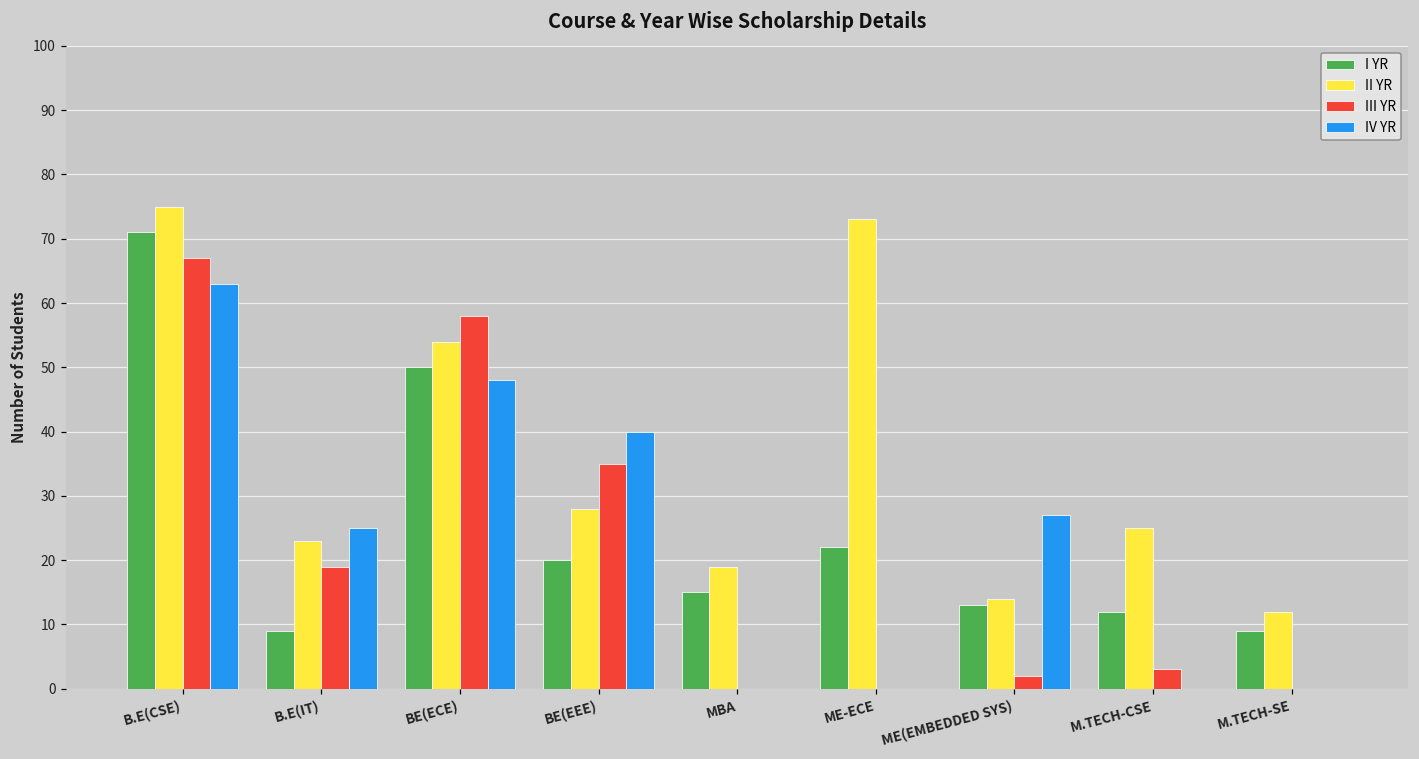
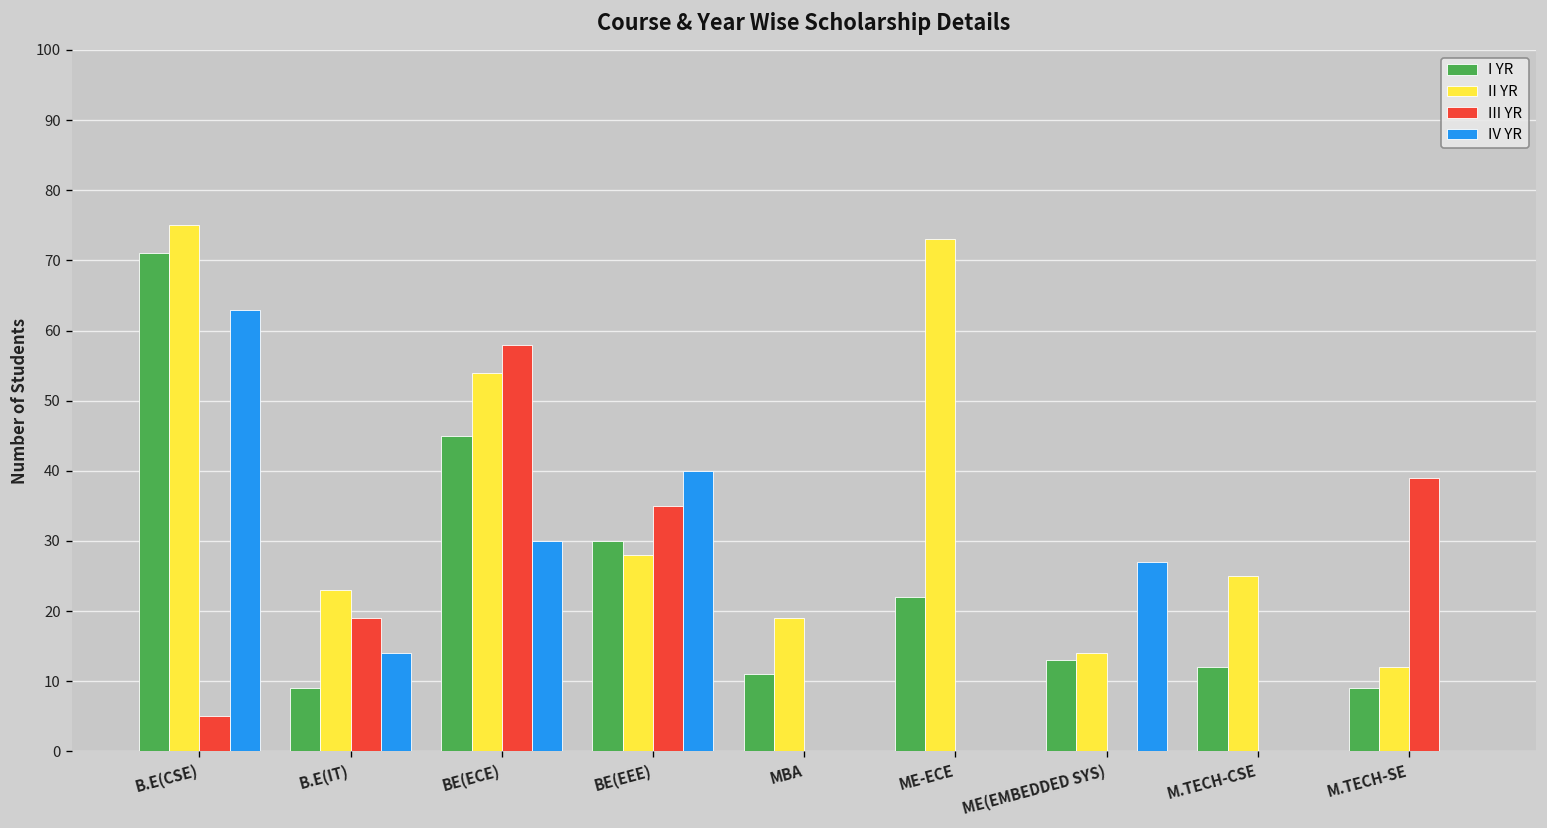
III YR, B.E(CSE): 67 -> 5
IV YR, B.E(IT): 25 -> 14
I YR, BE(ECE): 50 -> 45
IV YR, BE(ECE): 48 -> 30
I YR, BE(EEE): 20 -> 30
I YR, MBA: 15 -> 11
III YR, ME(EMBEDDED SYS): 2 -> 0
III YR, M.TECH-CSE: 3 -> 0
III YR, M.TECH-SE: 0 -> 39
